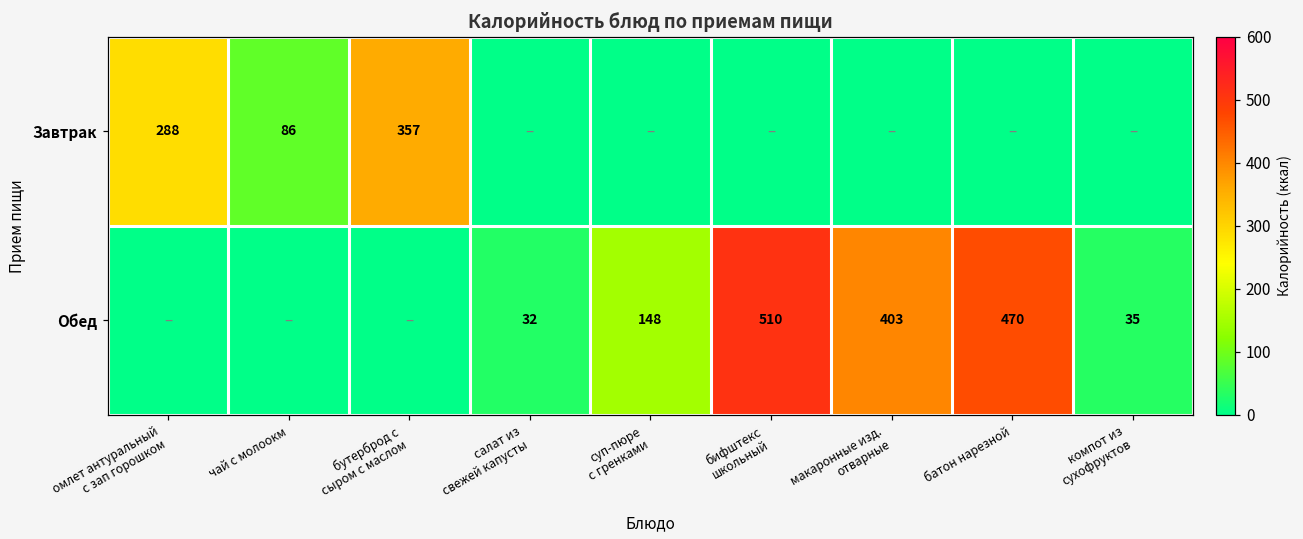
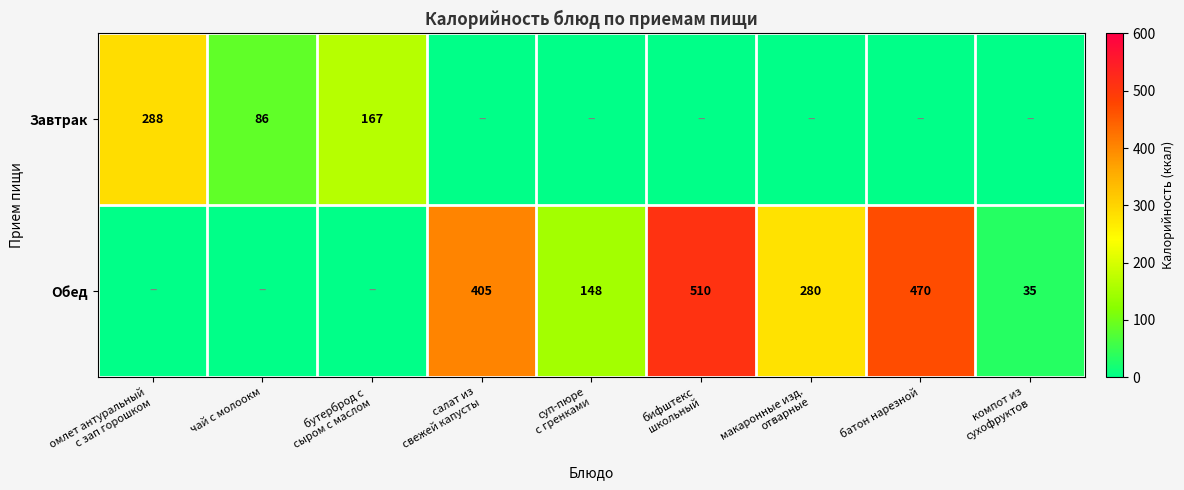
Завтрак, бутерброд с сыром с маслом: 357 -> 167
Обед, салат из свежей капусты: 32 -> 405
Обед, макаронные изд. отварные: 403 -> 280
